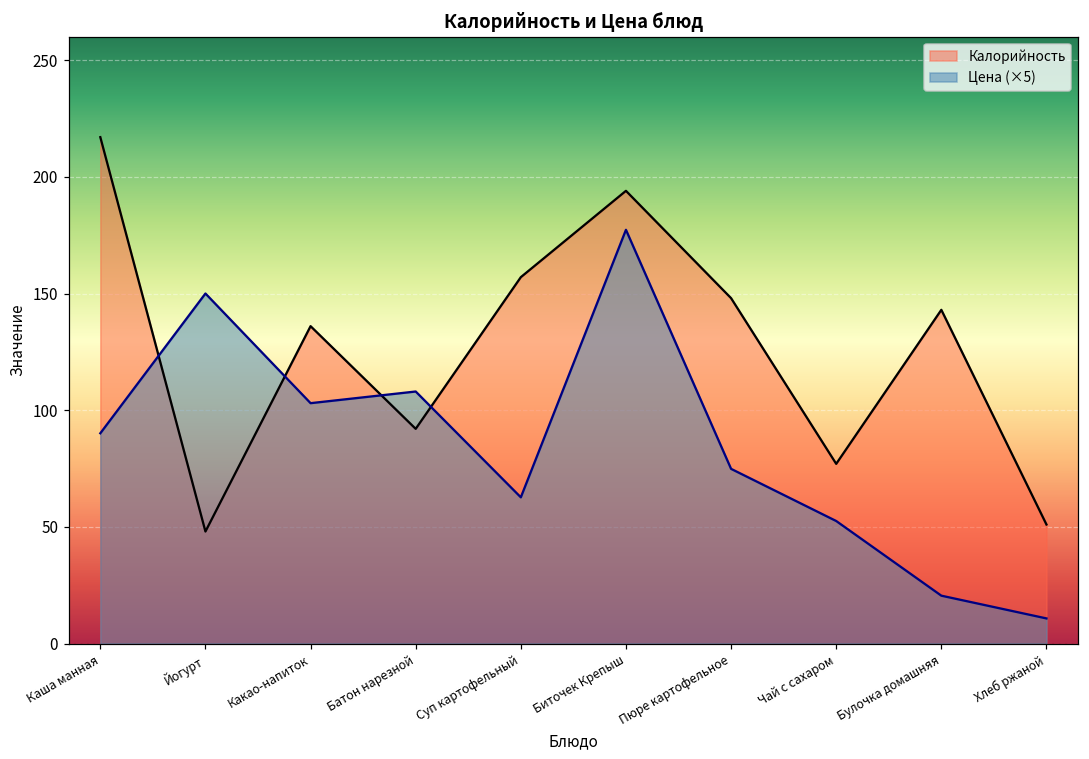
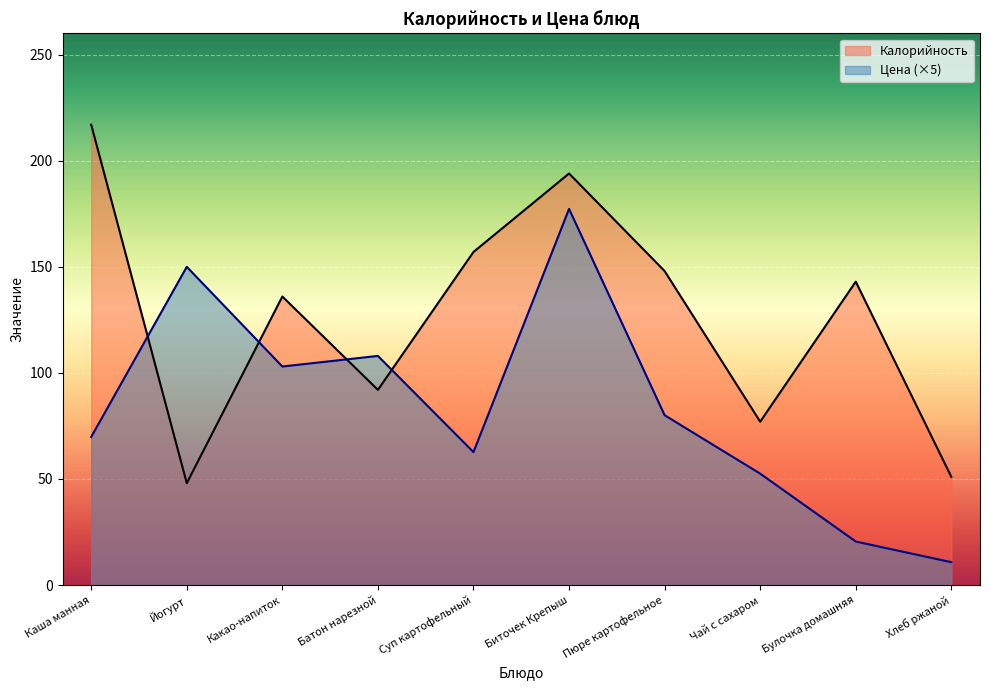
Цена (×5), Каша манная: 90 -> 70
Цена (×5), Пюре картофельное: 75 -> 80
